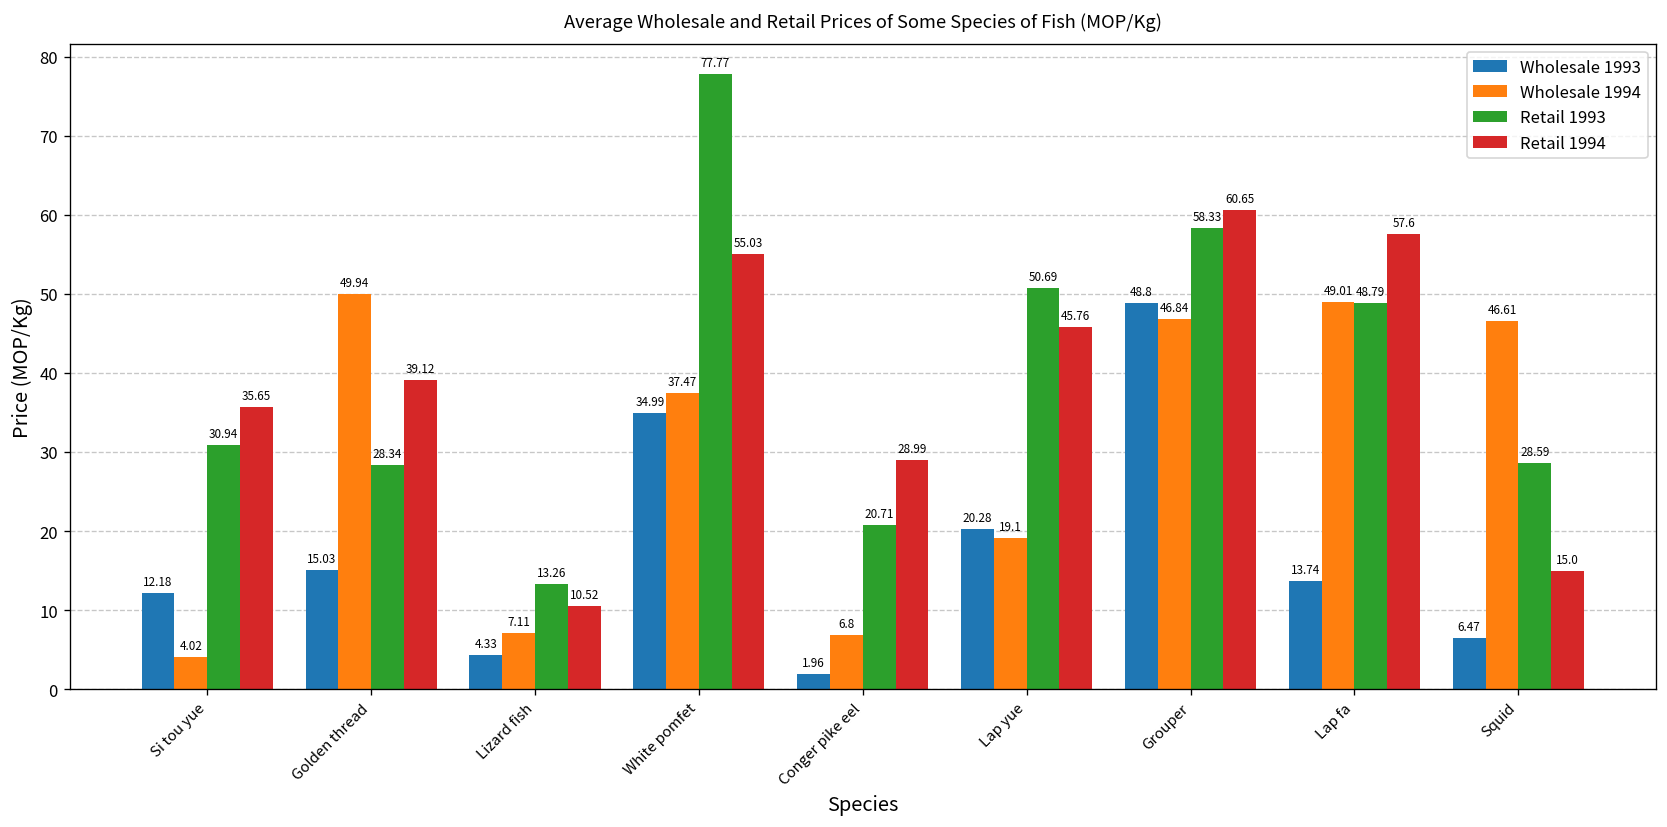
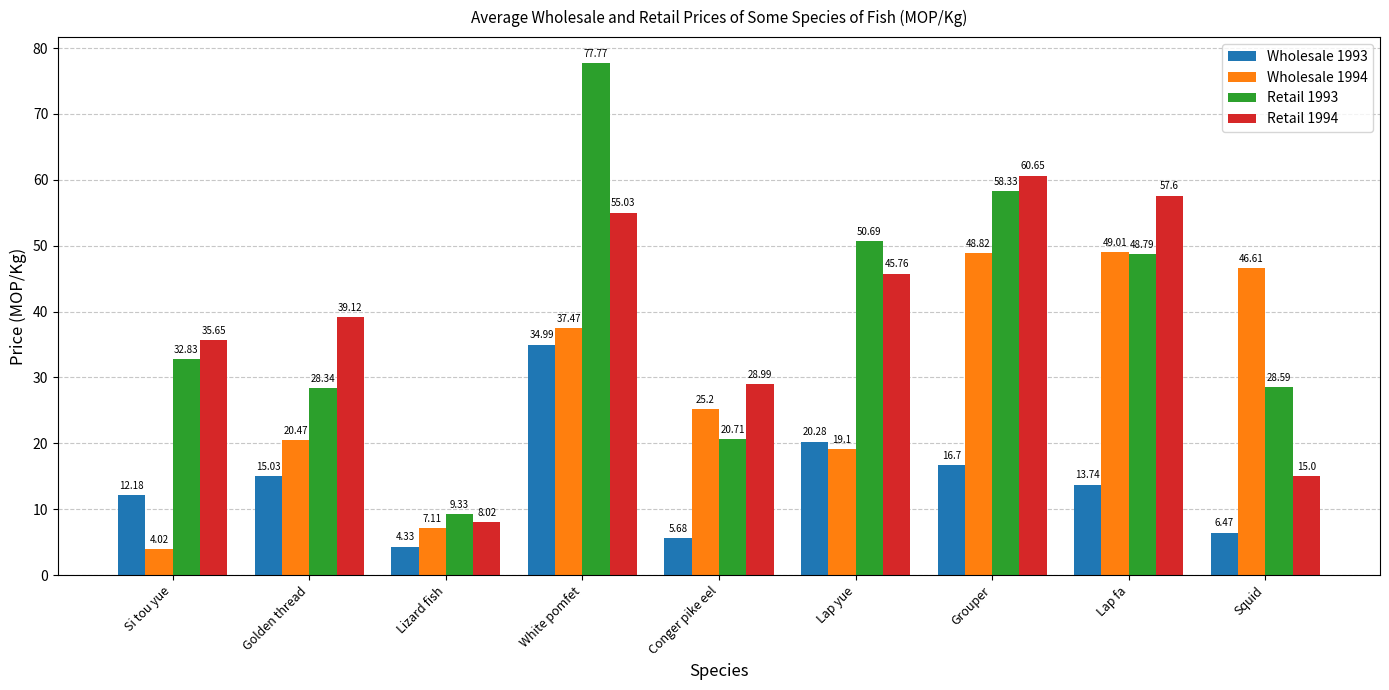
Retail 1993, Si tou yue: 30.94 -> 32.83
Wholesale 1994, Golden thread: 49.94 -> 20.47
Retail 1993, Lizard fish: 13.26 -> 9.33
Retail 1994, Lizard fish: 10.52 -> 8.02
Wholesale 1993, Conger pike eel: 1.96 -> 5.68
Wholesale 1994, Conger pike eel: 6.8 -> 25.2
Wholesale 1993, Grouper: 48.8 -> 16.7
Wholesale 1994, Grouper: 46.84 -> 48.82
